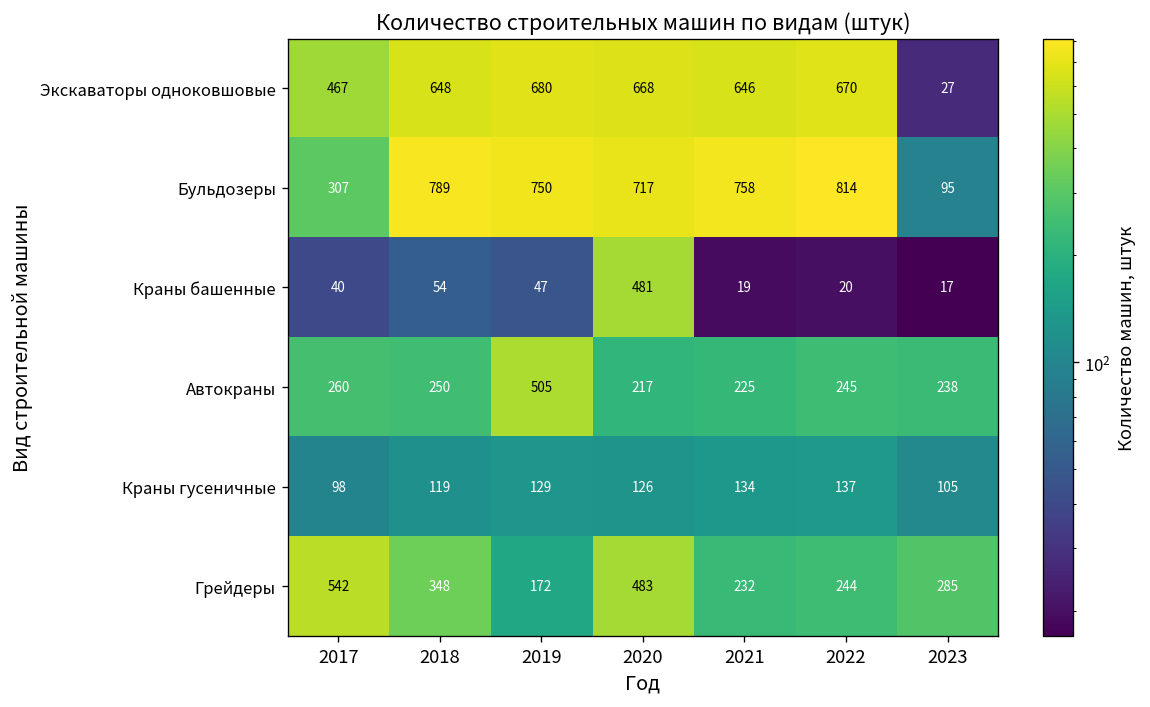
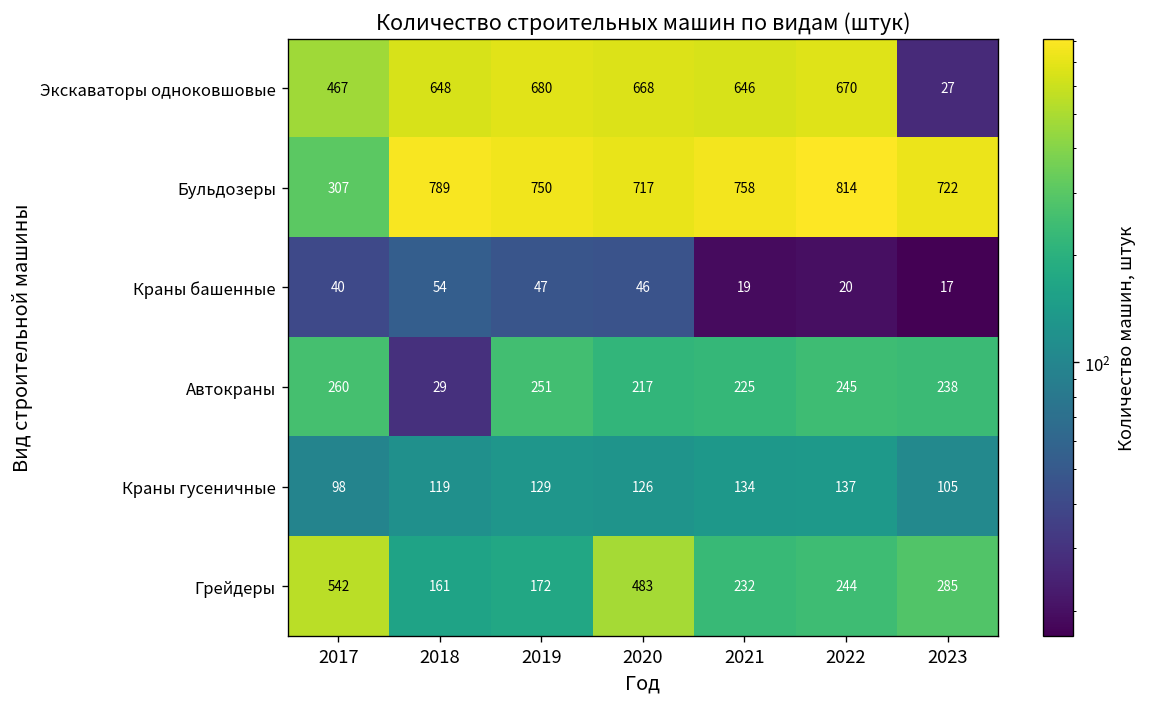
Бульдозеры, 2023: 95 -> 722
Краны башенные, 2020: 481 -> 46
Автокраны, 2018: 250 -> 29
Автокраны, 2019: 505 -> 251
Грейдеры, 2018: 348 -> 161
